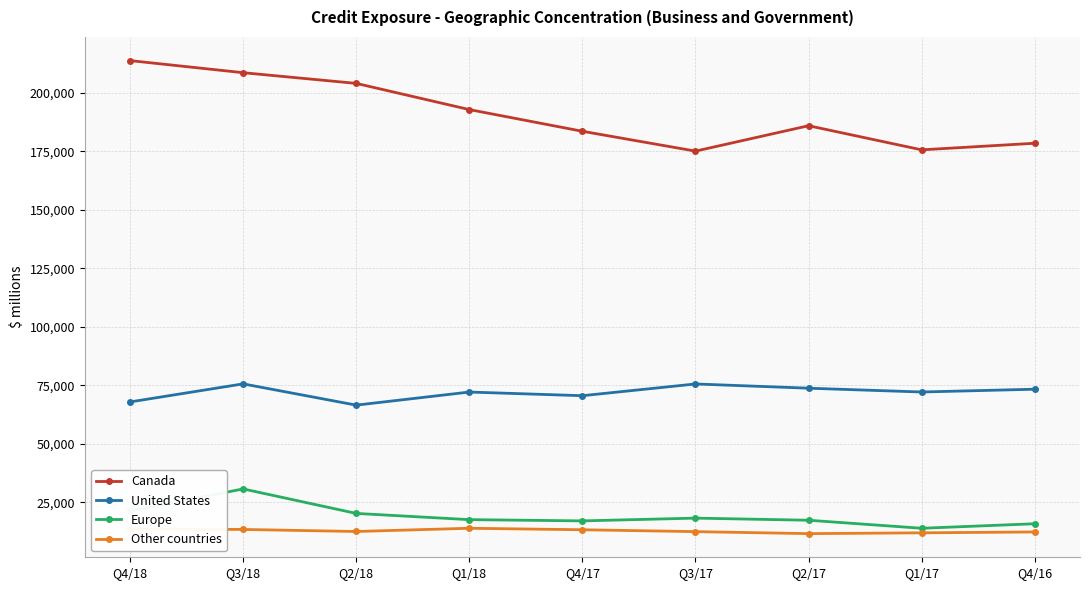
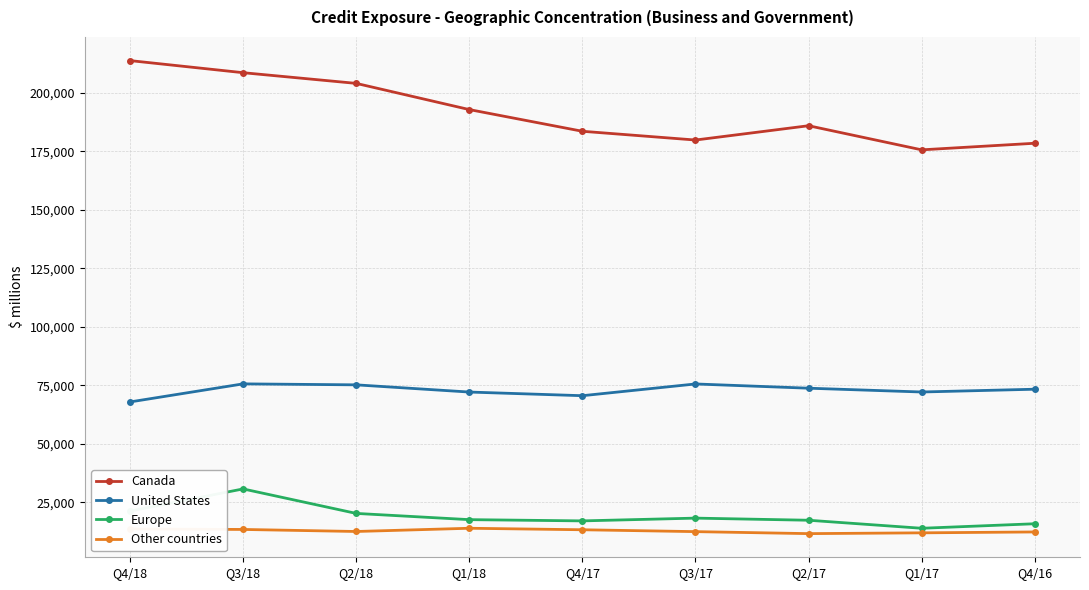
United States, Q2/18: 67,000 -> 75,000
Canada, Q3/17: 175,000 -> 180,000
